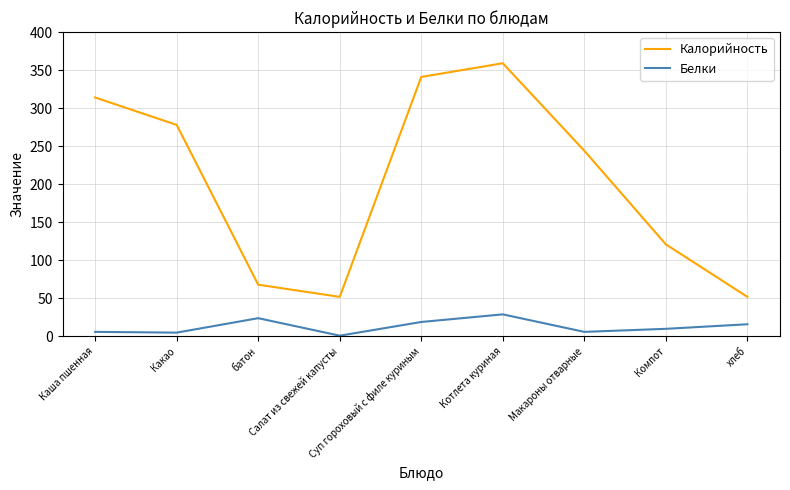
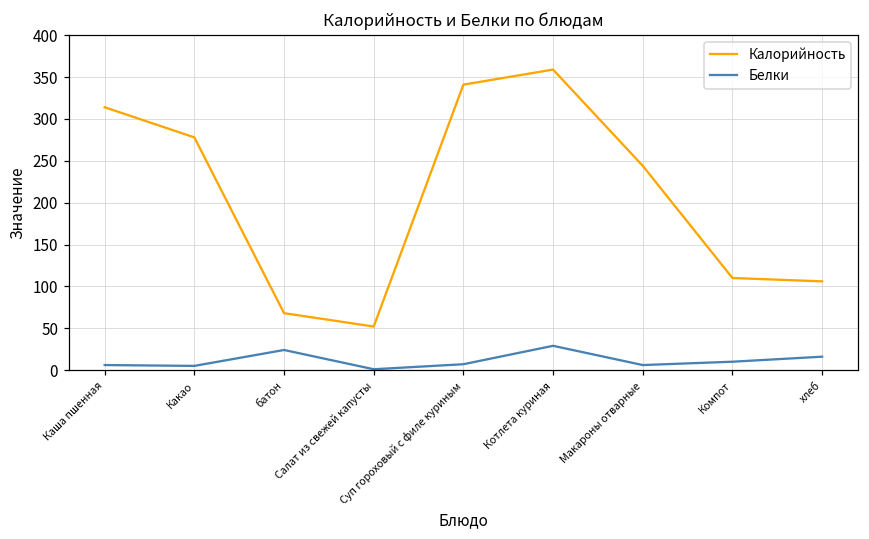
Белки, Суп гороховый с филе куриным: 20 -> 10
Калорийность, Компот: 120 -> 110
Калорийность, хлеб: 50 -> 110
